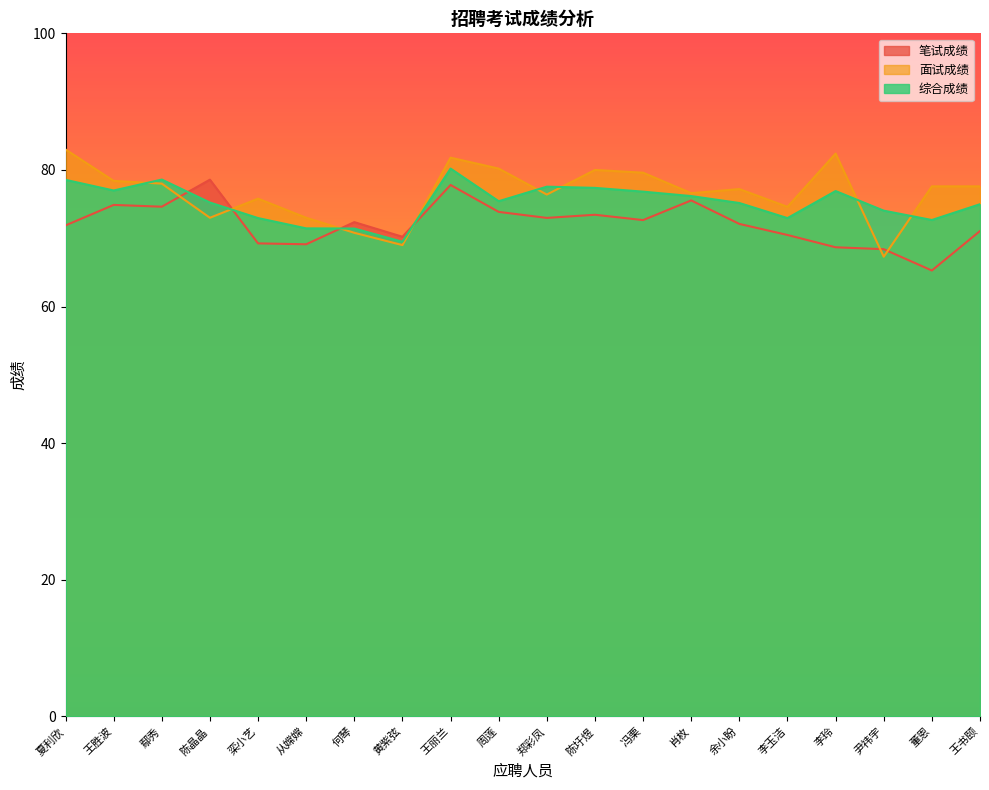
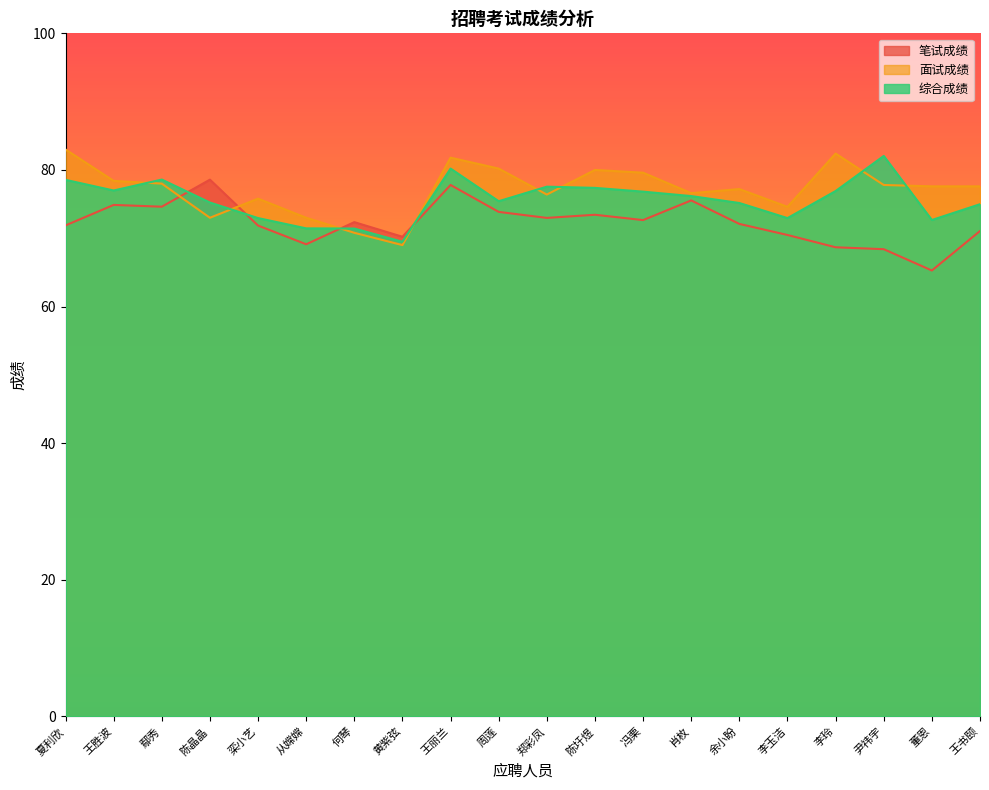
笔试成绩, 栾小艺: 69 -> 72
面试成绩, 尹祎宇: 67 -> 78
综合成绩, 尹祎宇: 74 -> 82
